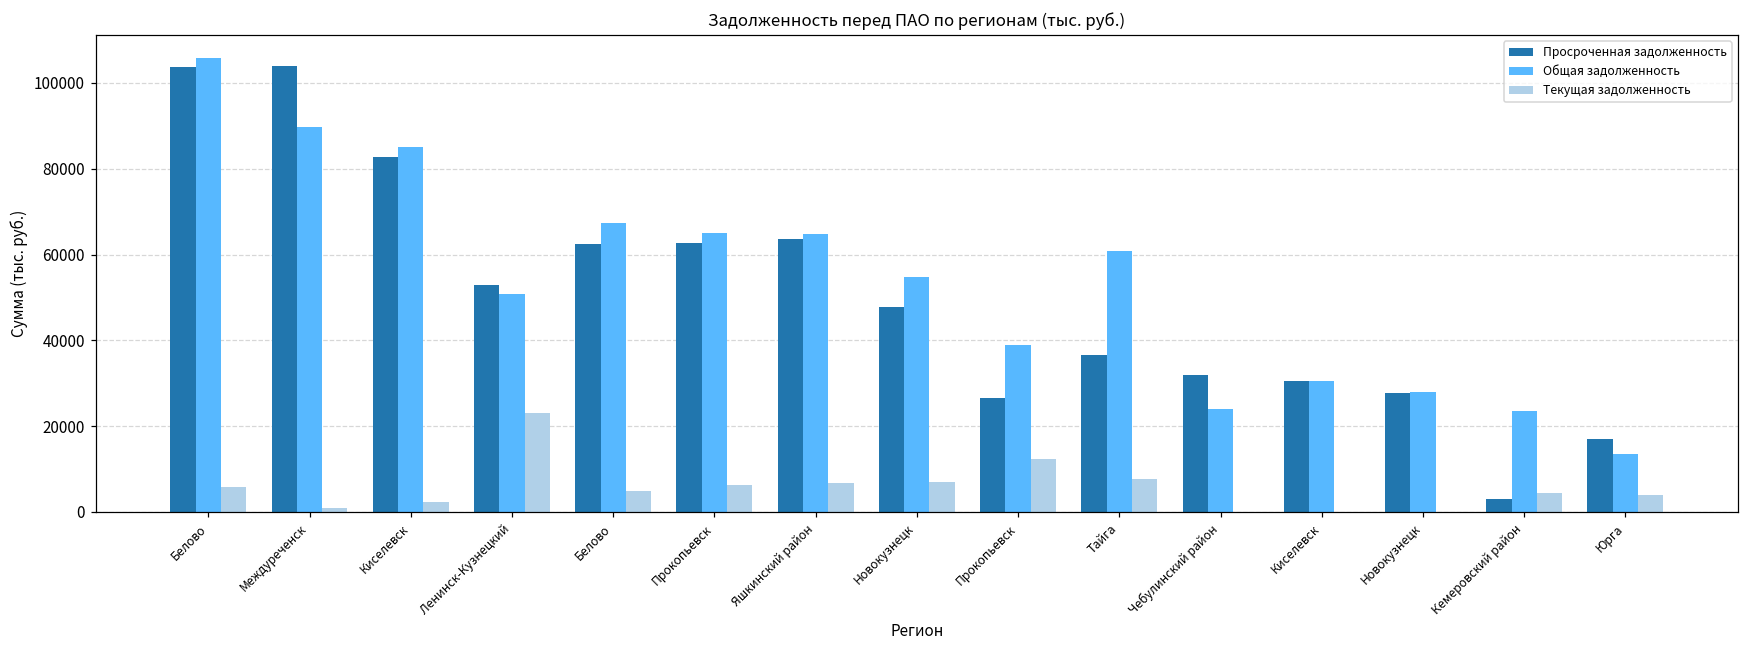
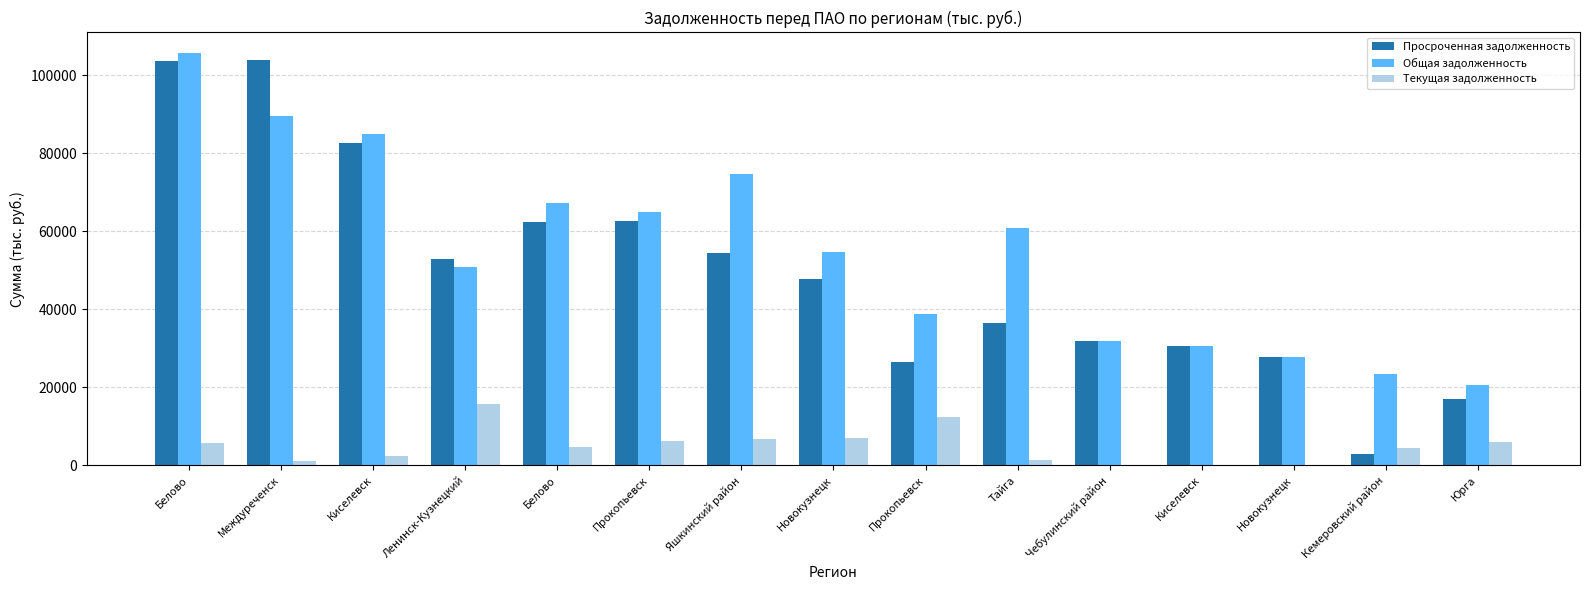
Текущая задолженность, Ленинск-Кузнецкий: 23000 -> 16000
Просроченная задолженность, Яшкинский район: 64000 -> 55000
Общая задолженность, Яшкинский район: 65000 -> 75000
Текущая задолженность, Тайга: 8000 -> 1000
Общая задолженность, Чебулинский район: 24000 -> 32000
Общая задолженность, Юрга: 14000 -> 21000
Текущая задолженность, Юрга: 4000 -> 6000
